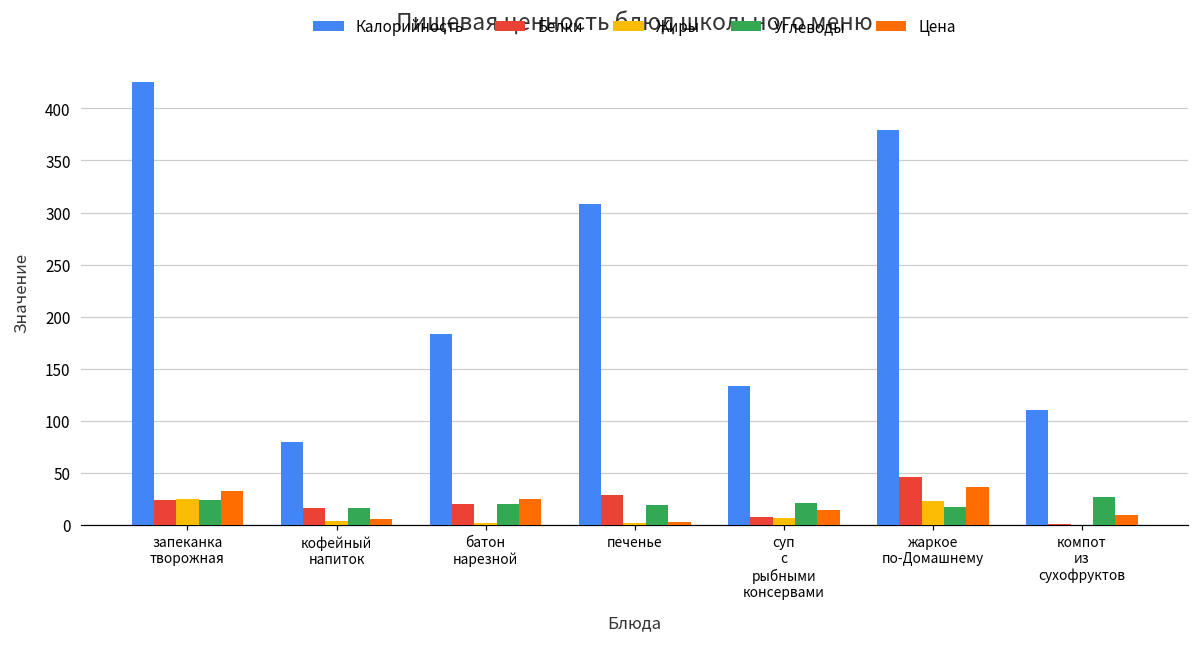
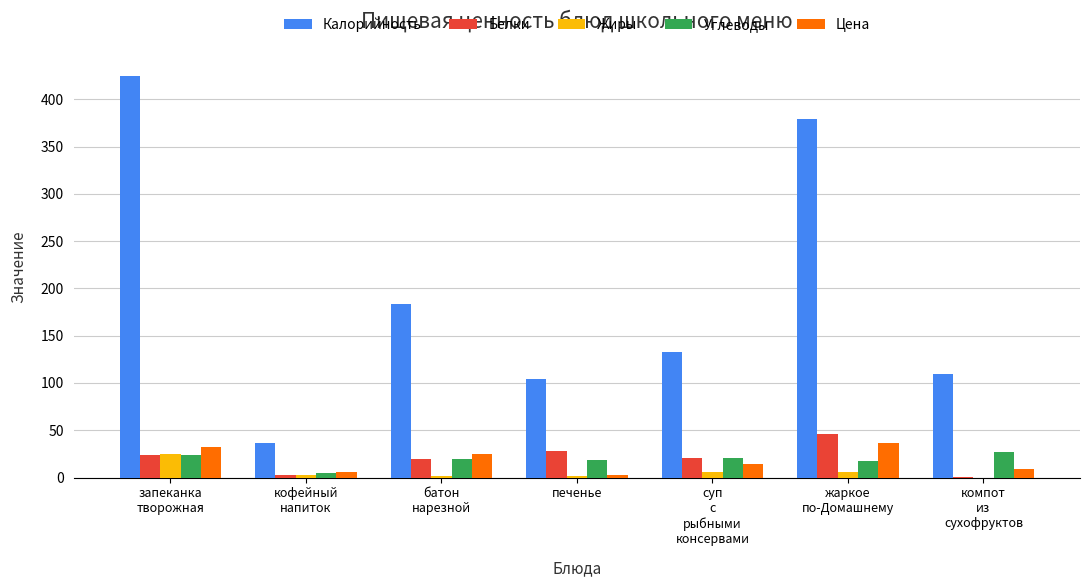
Калорийность, кофейный напиток: 80 -> 40
Белки, кофейный напиток: 20 -> 0
Углеводы, кофейный напиток: 20 -> 10
Калорийность, печенье: 310 -> 100
Белки, суп с рыбными консервами: 10 -> 20
Жиры, жаркое по-Домашнему: 20 -> 10
